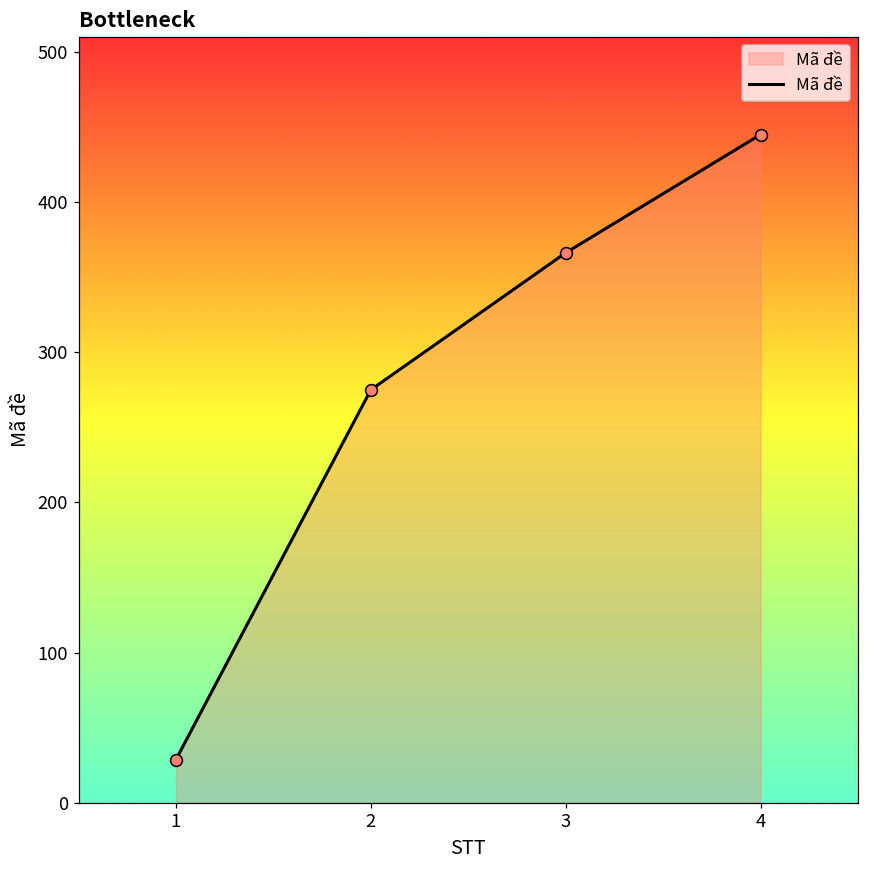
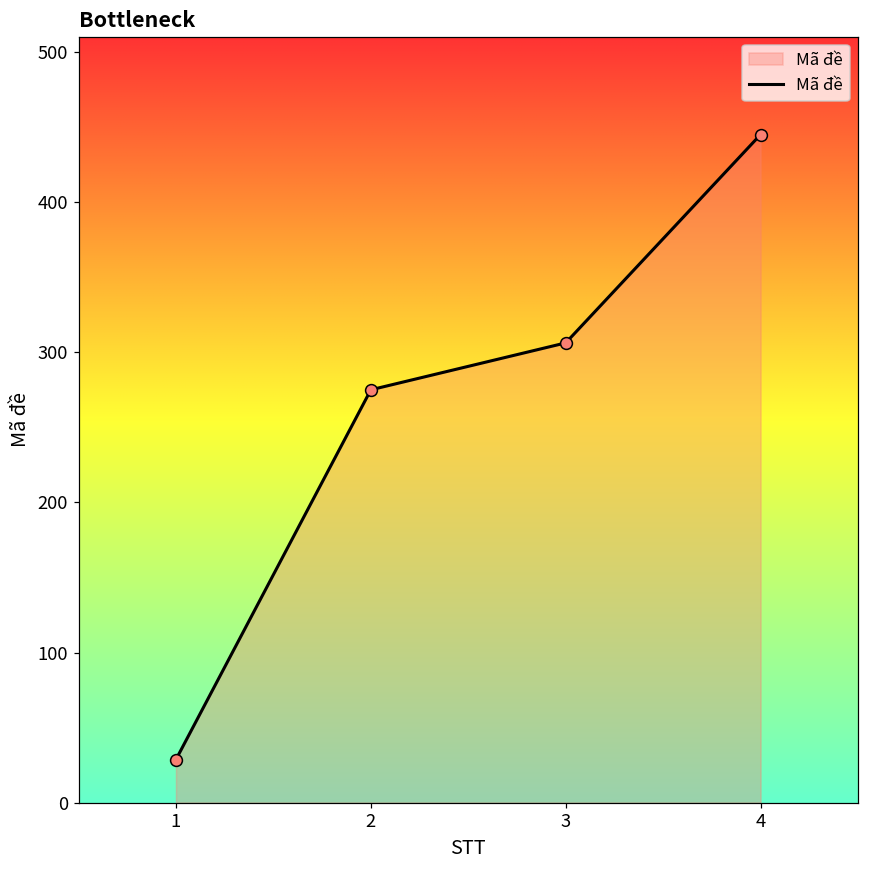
3: 366 -> 306
